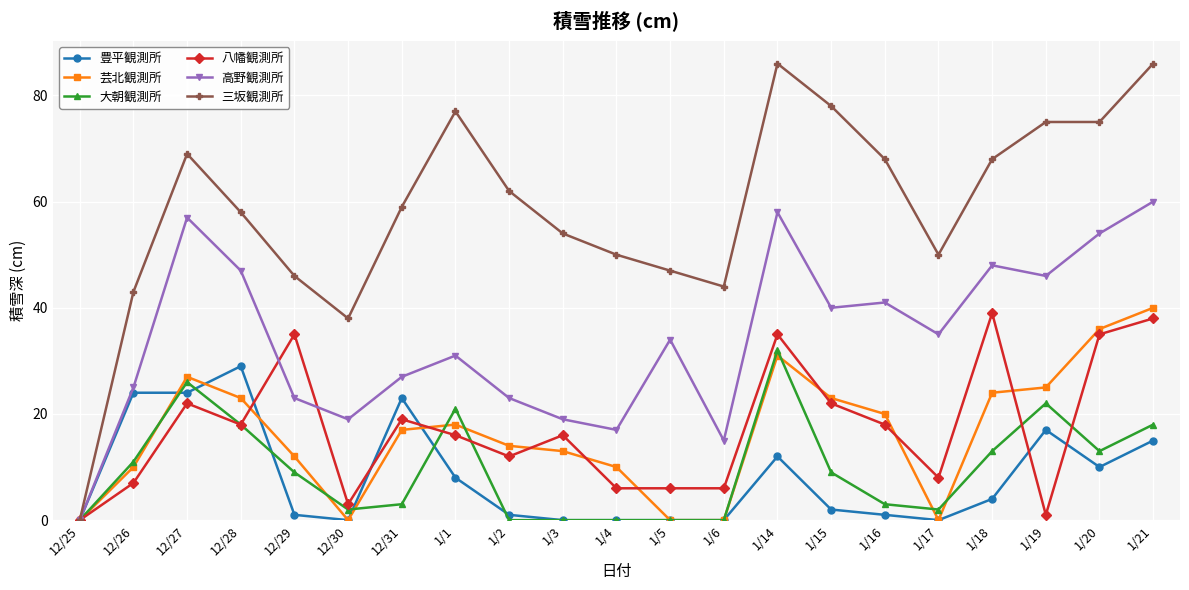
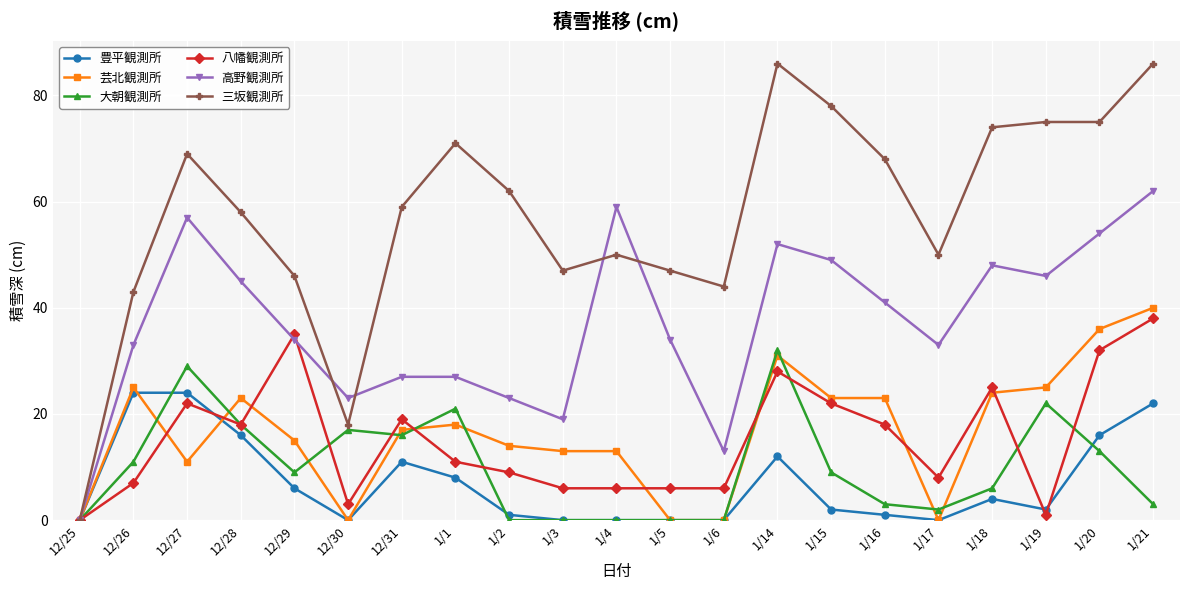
芸北観測所, 12/26: 10 -> 25
高野観測所, 12/26: 25 -> 33
芸北観測所, 12/27: 27 -> 11
大朝観測所, 12/27: 26 -> 29
豊平観測所, 12/28: 29 -> 16
高野観測所, 12/28: 47 -> 45
豊平観測所, 12/29: 1 -> 6
芸北観測所, 12/29: 12 -> 15
高野観測所, 12/29: 23 -> 34
大朝観測所, 12/30: 2 -> 17
高野観測所, 12/30: 19 -> 23
三坂観測所, 12/30: 38 -> 18
豊平観測所, 12/31: 23 -> 11
大朝観測所, 12/31: 3 -> 16
八幡観測所, 1/1: 16 -> 11
高野観測所, 1/1: 31 -> 27
三坂観測所, 1/1: 77 -> 71
八幡観測所, 1/2: 12 -> 9
八幡観測所, 1/3: 16 -> 6
三坂観測所, 1/3: 54 -> 47
芸北観測所, 1/4: 10 -> 13
高野観測所, 1/4: 17 -> 59
高野観測所, 1/6: 15 -> 13
八幡観測所, 1/14: 35 -> 28
高野観測所, 1/14: 58 -> 52
高野観測所, 1/15: 40 -> 49
芸北観測所, 1/16: 20 -> 23
高野観測所, 1/17: 35 -> 33
大朝観測所, 1/18: 13 -> 6
八幡観測所, 1/18: 39 -> 25
三坂観測所, 1/18: 68 -> 74
豊平観測所, 1/19: 17 -> 2
豊平観測所, 1/20: 10 -> 16
八幡観測所, 1/20: 35 -> 32
豊平観測所, 1/21: 15 -> 22
大朝観測所, 1/21: 18 -> 3
高野観測所, 1/21: 60 -> 62
